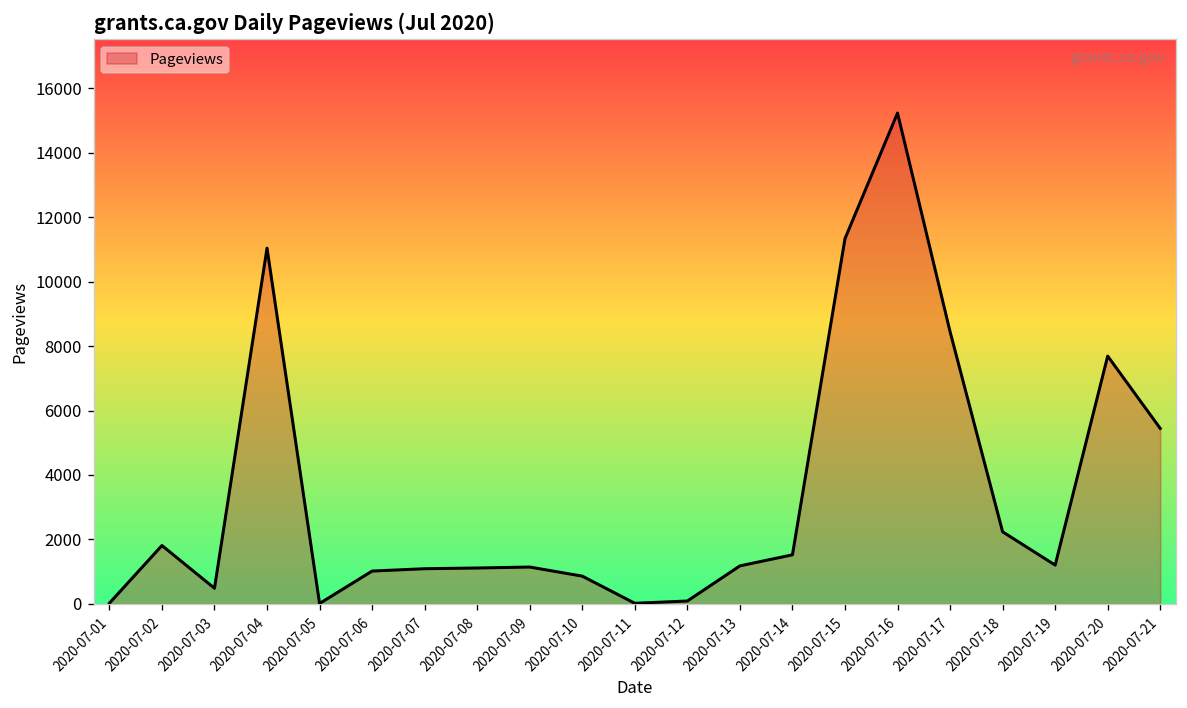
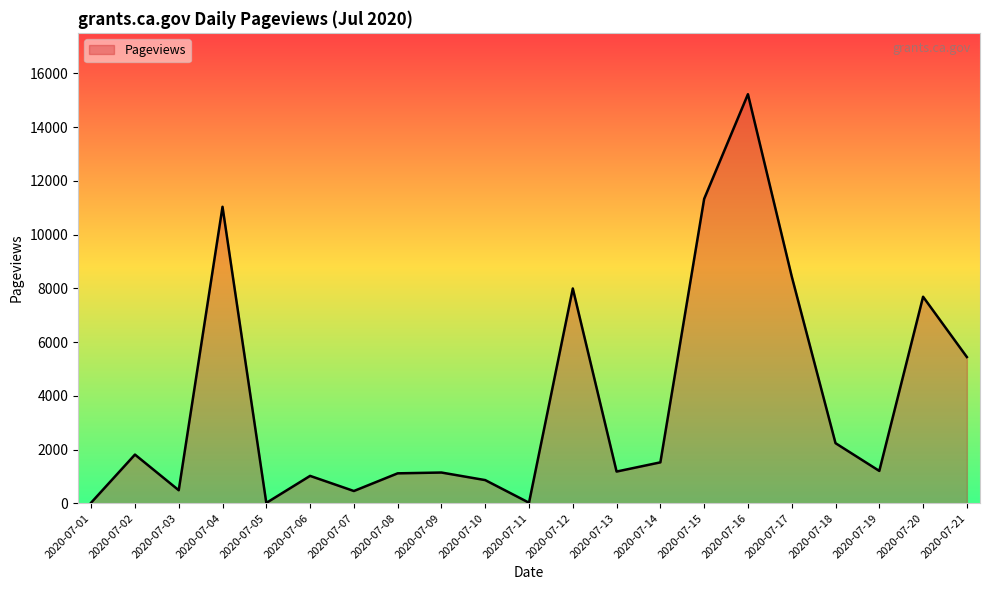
2020-07-07: 1100 -> 500
2020-07-12: 100 -> 8000
